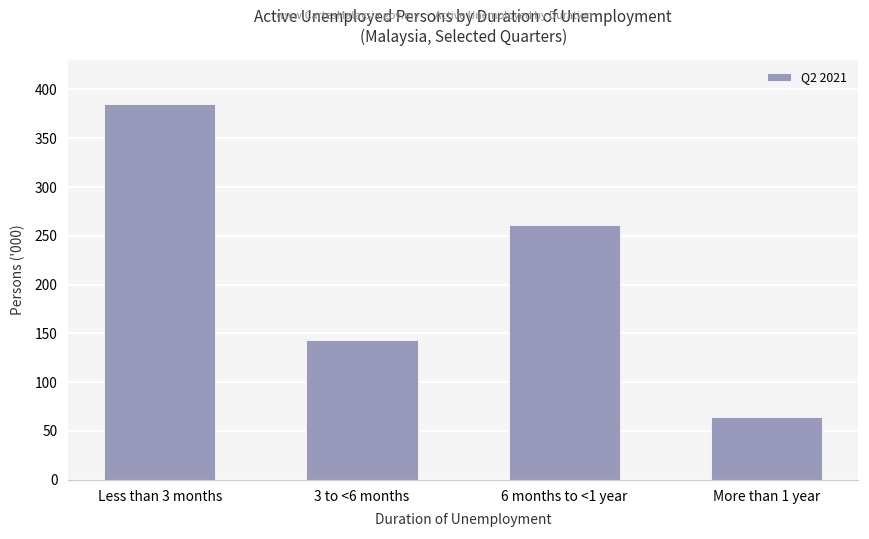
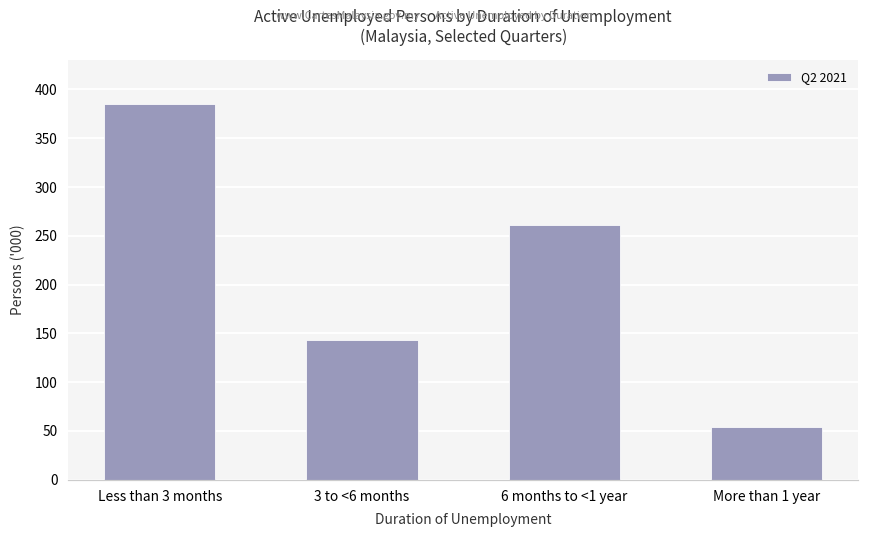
More than 1 year: 60 -> 50
